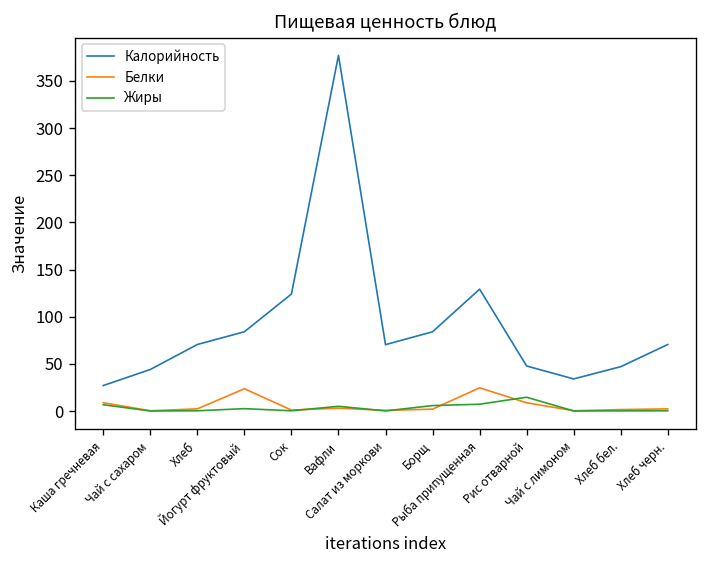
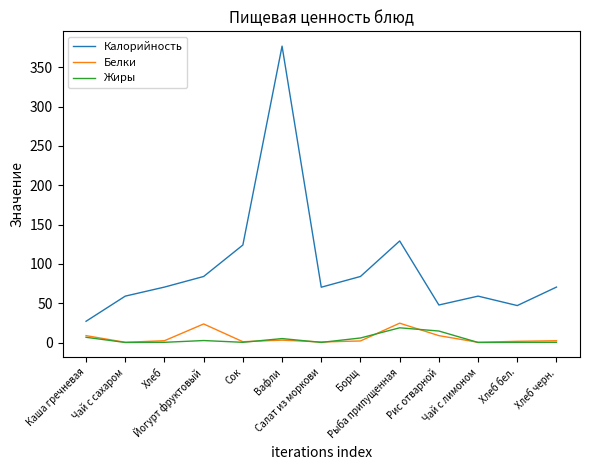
Калорийность, Чай с сахаром: 40 -> 60
Жиры, Рыба припущенная: 10 -> 20
Калорийность, Чай с лимоном: 30 -> 60
